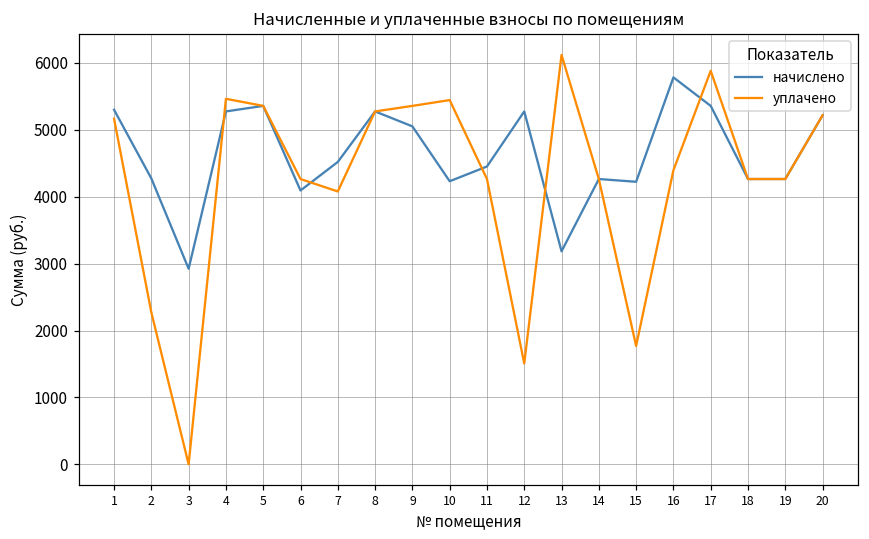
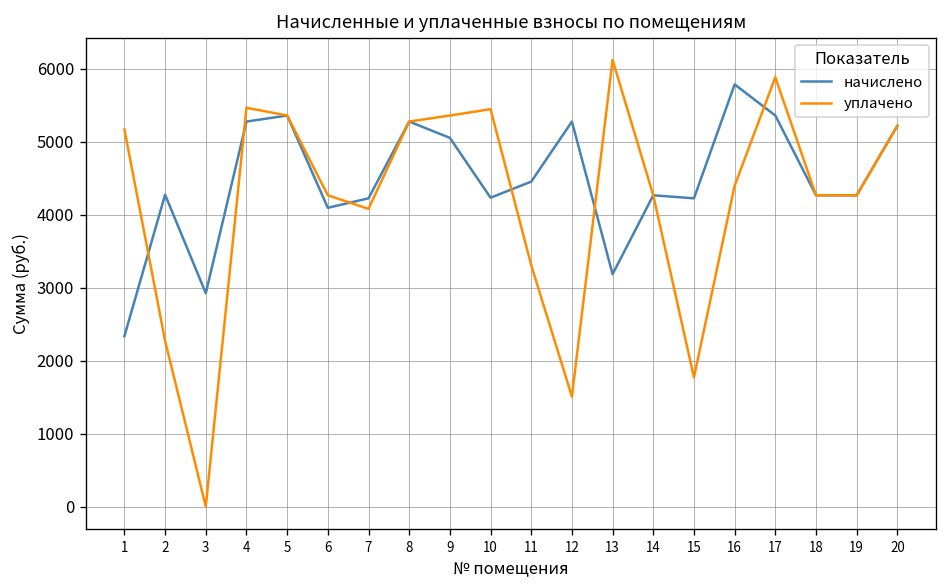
начислено, 1: 5300 -> 2300
начислено, 7: 4500 -> 4200
уплачено, 11: 4300 -> 3300
